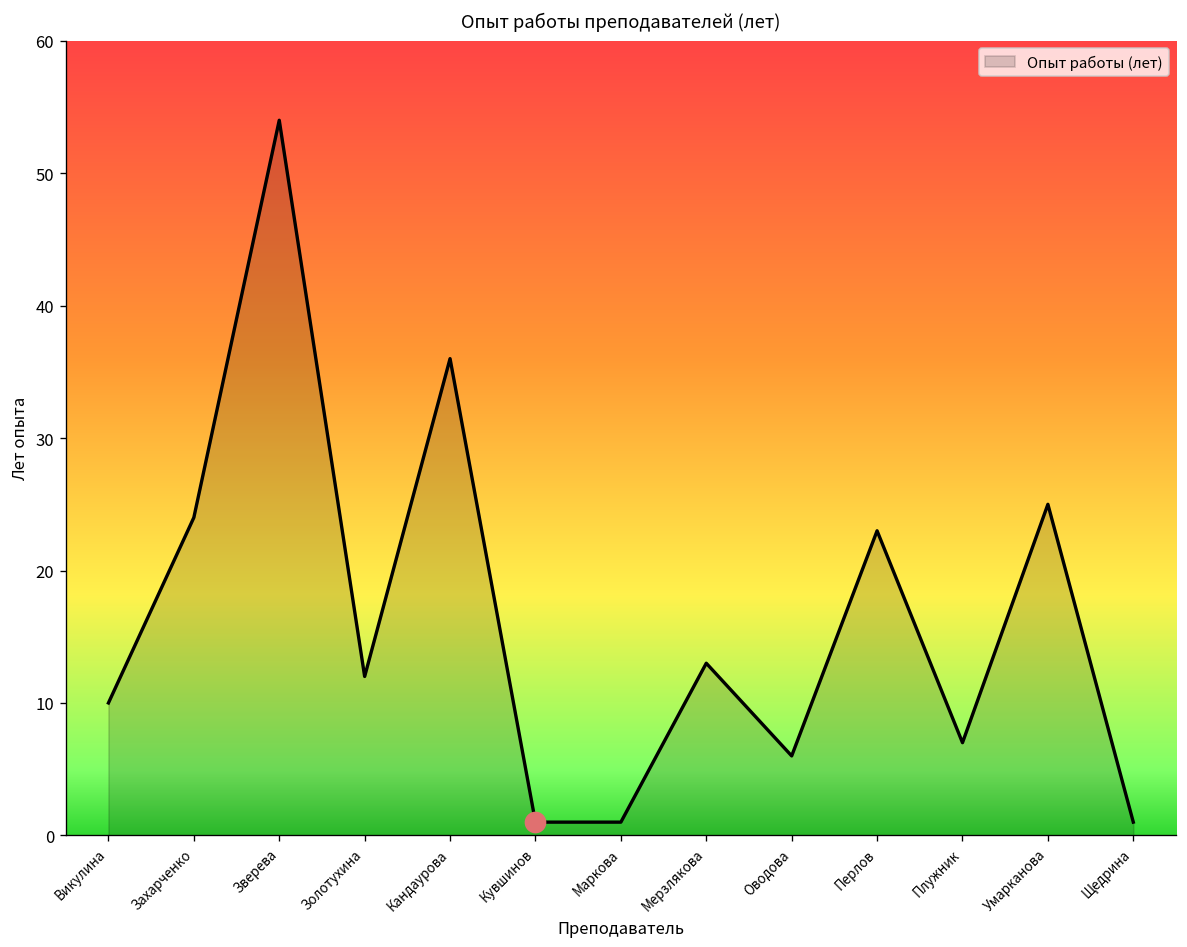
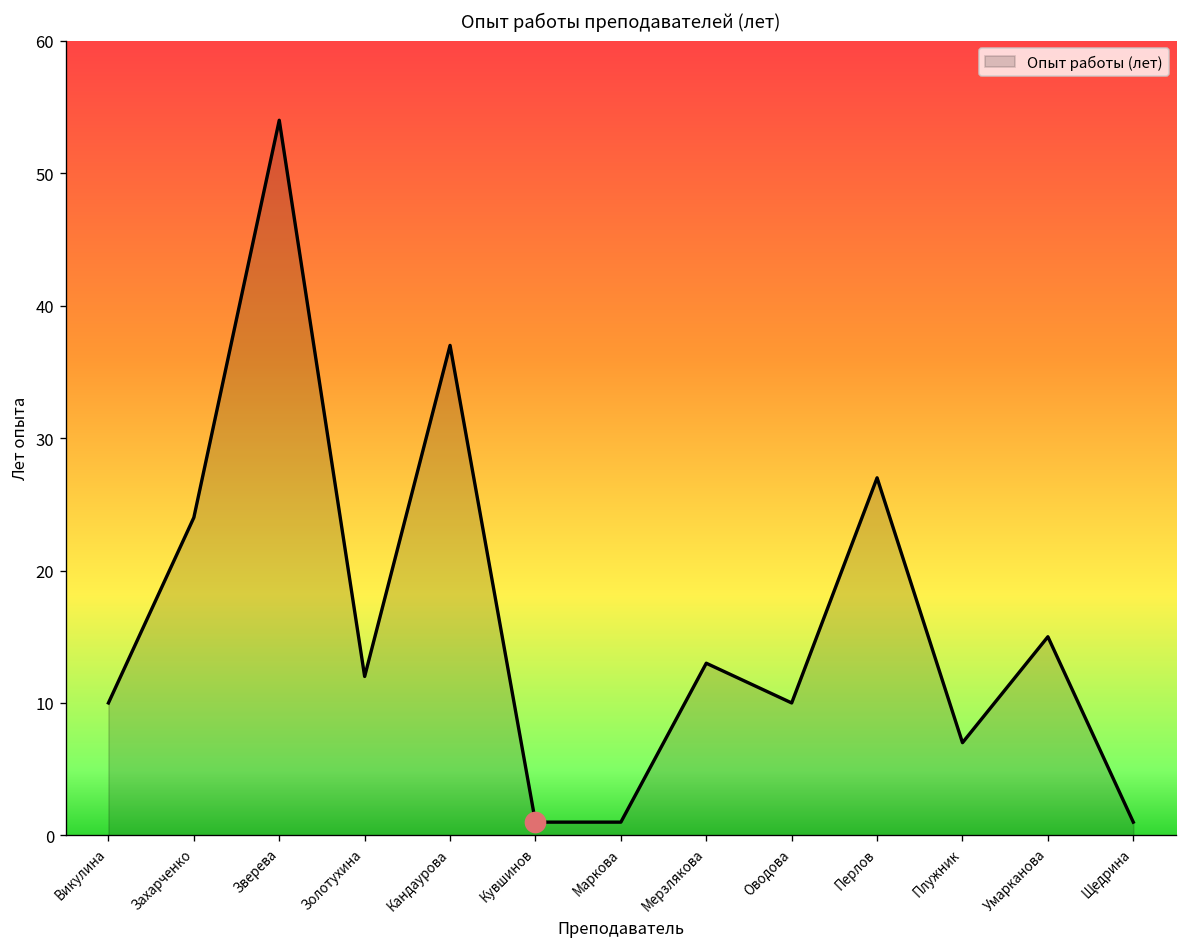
Опыт работы (лет), Кандаурова: 36 -> 37
Опыт работы (лет), Оводова: 6 -> 10
Опыт работы (лет), Перлов: 23 -> 27
Опыт работы (лет), Умарканова: 25 -> 15
